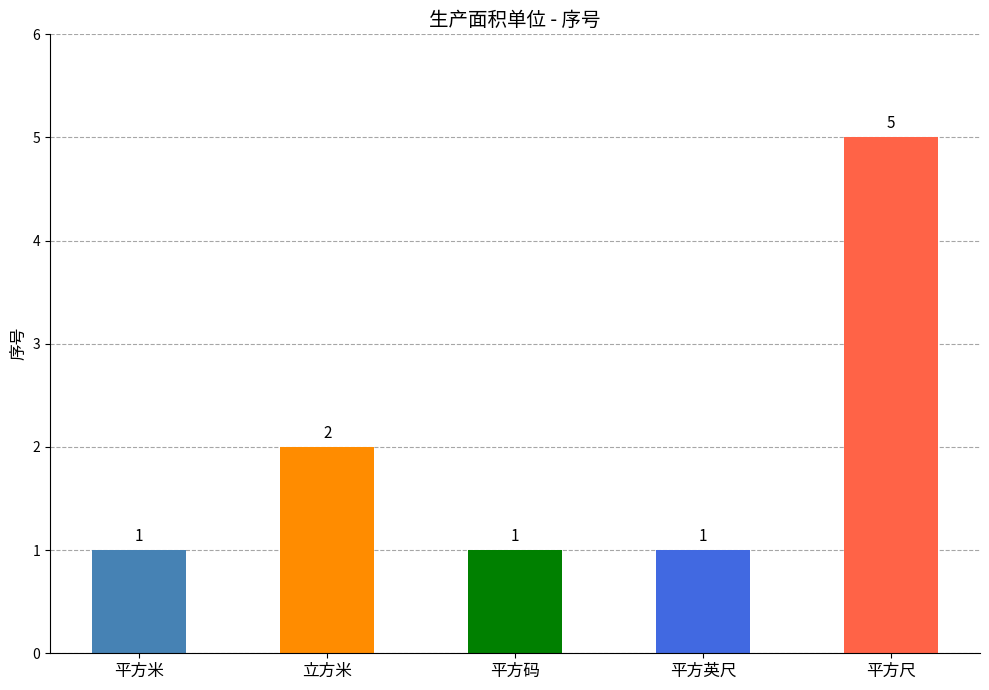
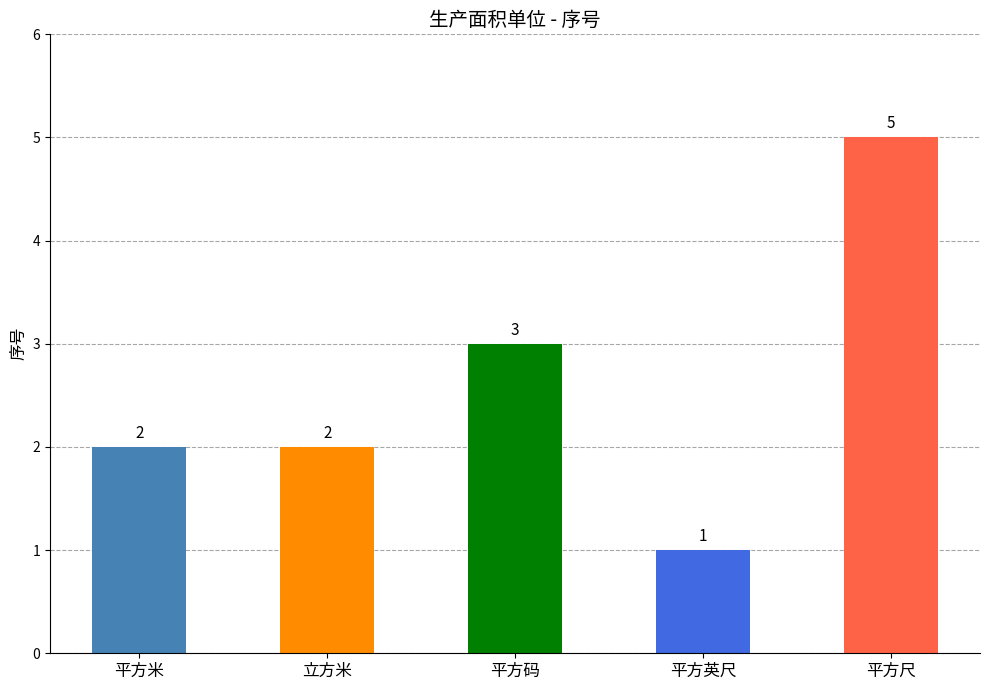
平方米: 1 -> 2
平方码: 1 -> 3
